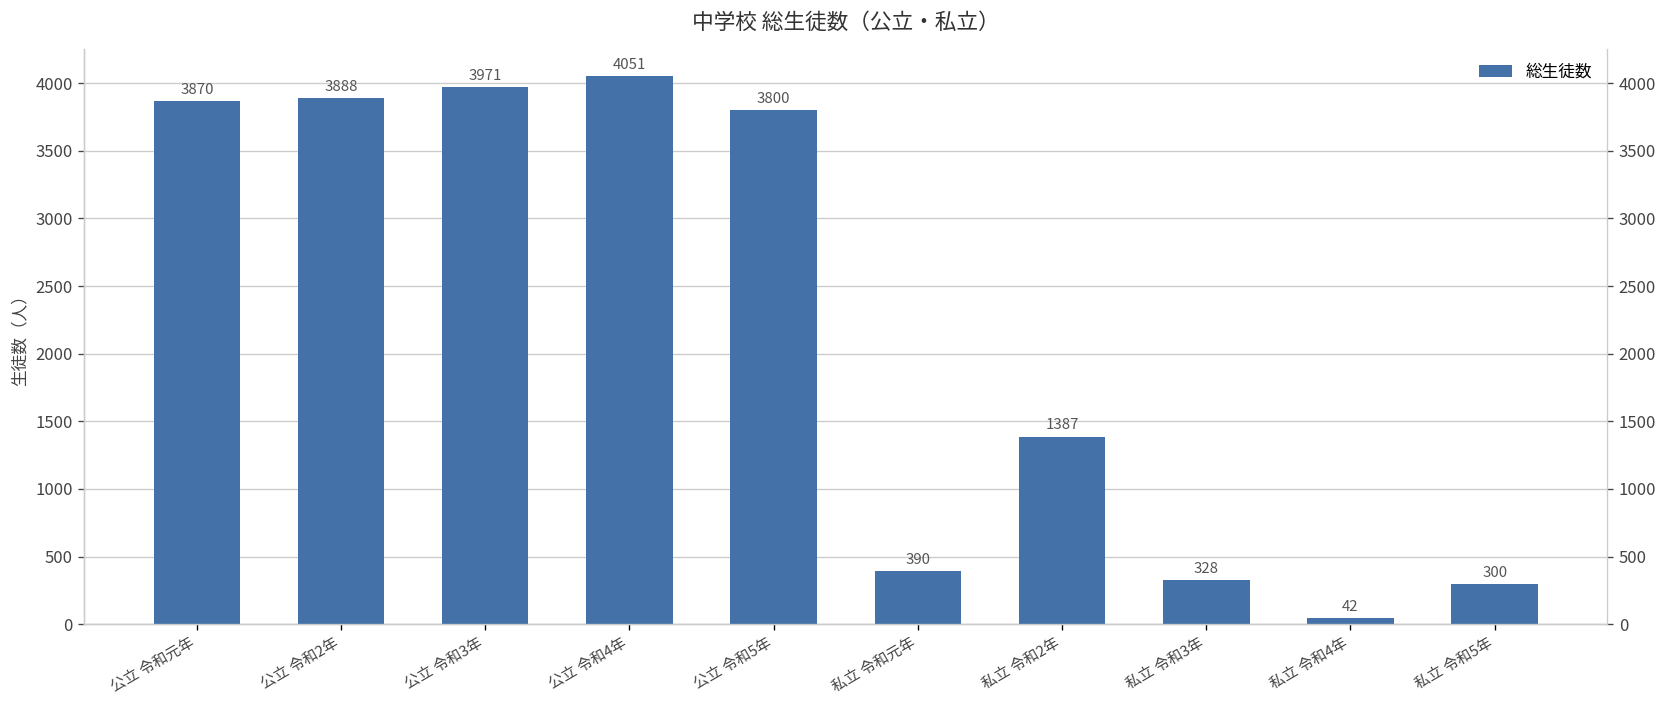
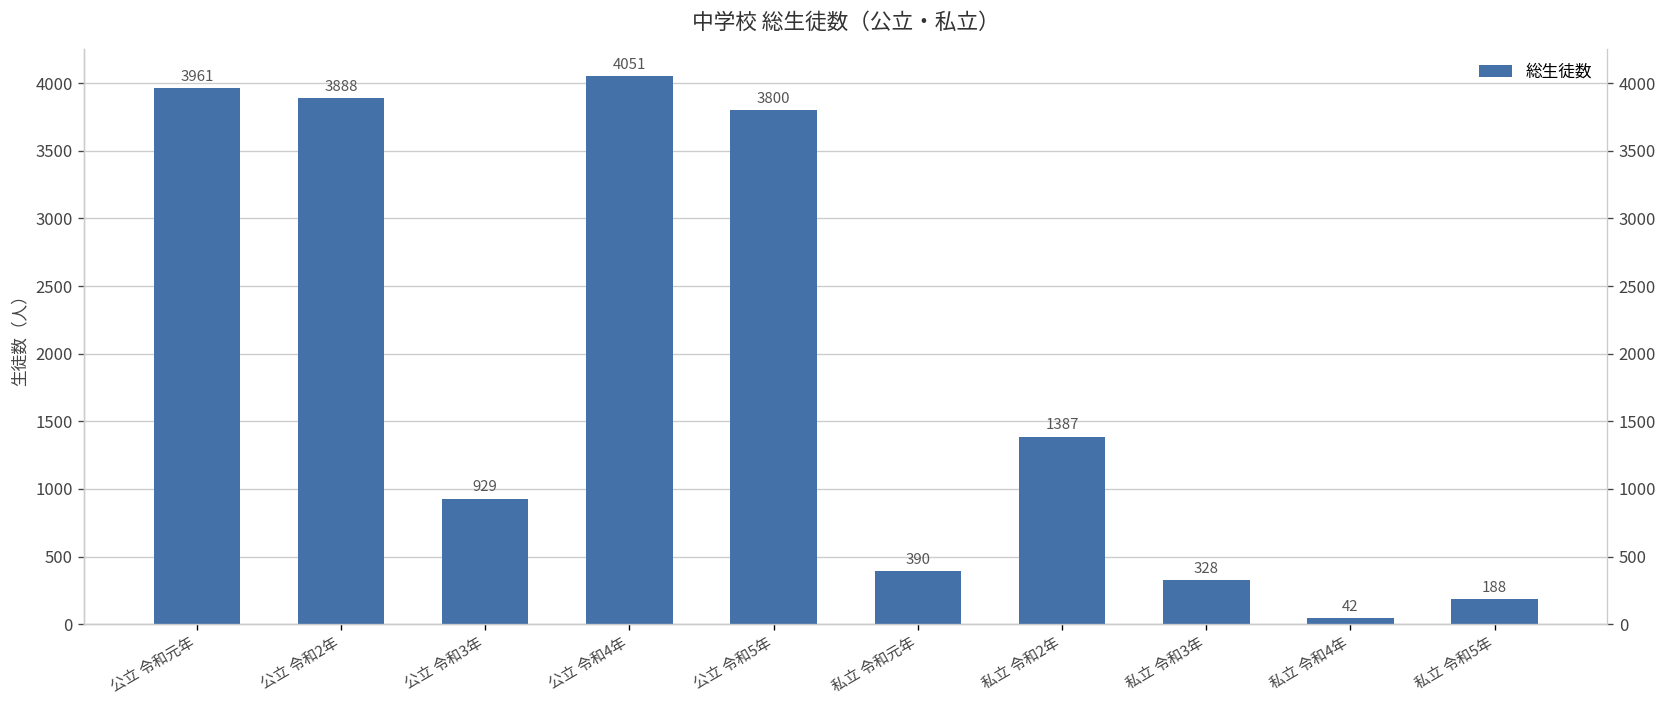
公立 令和元年: 3870 -> 3961
公立 令和3年: 3971 -> 929
私立 令和5年: 300 -> 188
